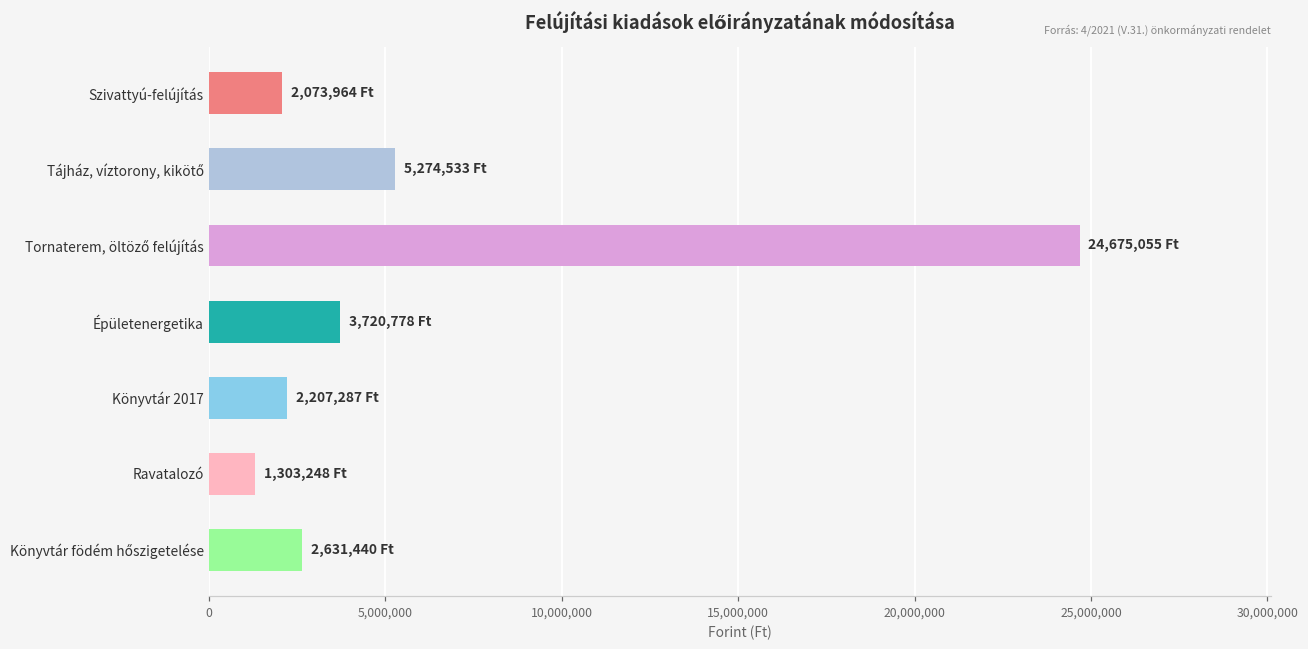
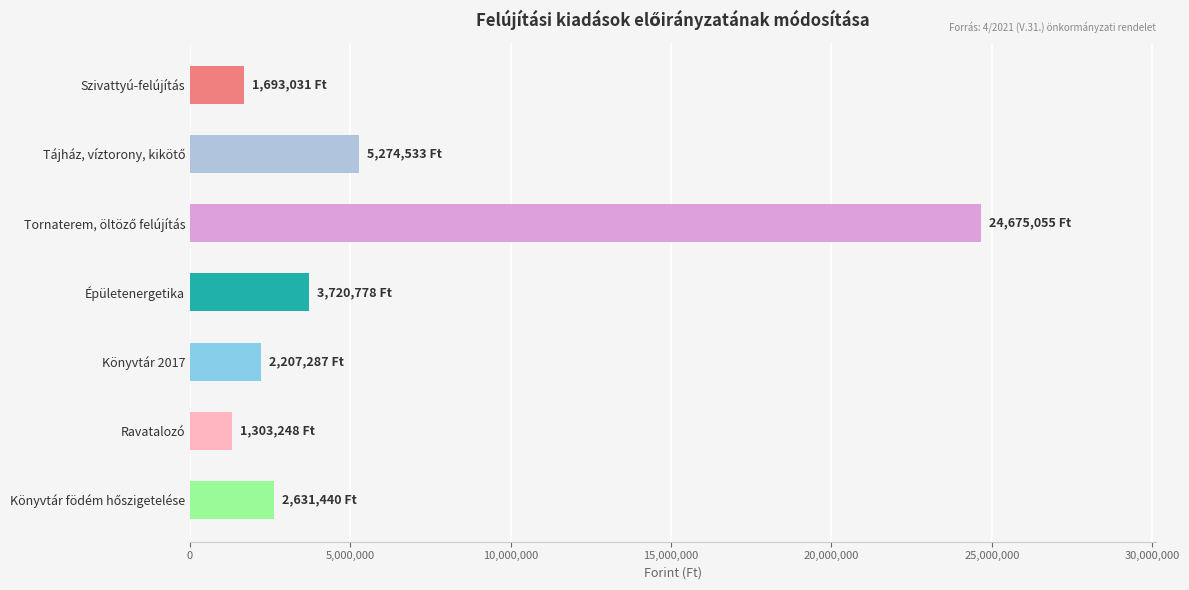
Szivattyú-felújítás: 2,073,964 -> 1,693,031
